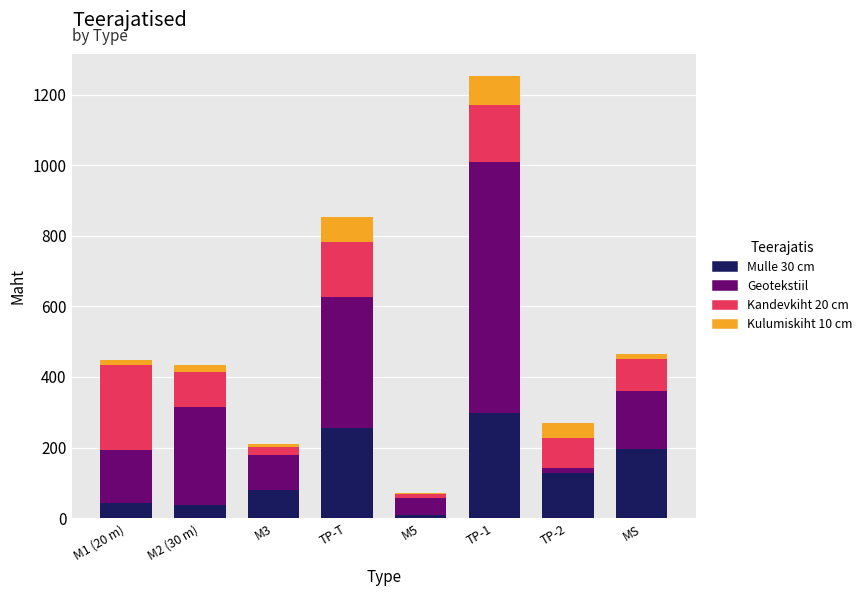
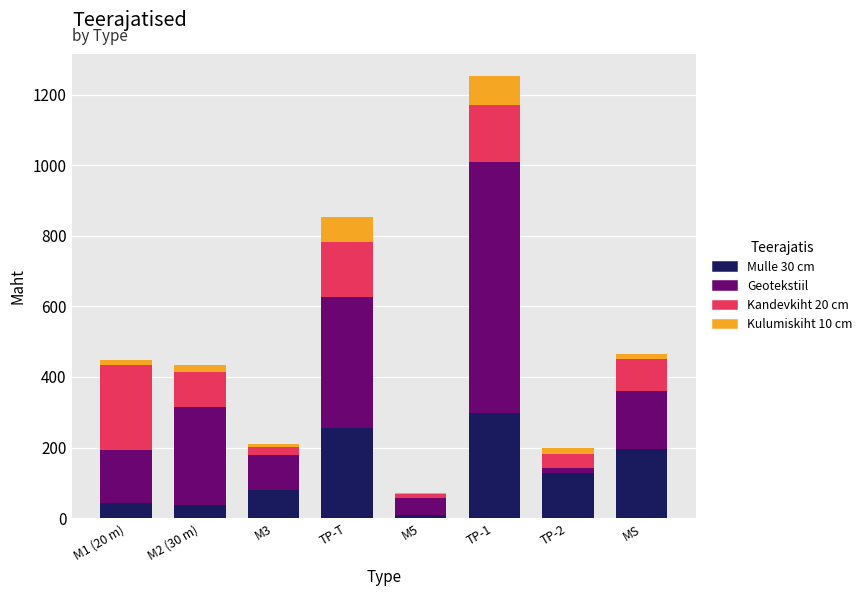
Kandevkiht 20 cm, TP-2: 90 -> 40
Kulumiskiht 10 cm, TP-2: 40 -> 20
